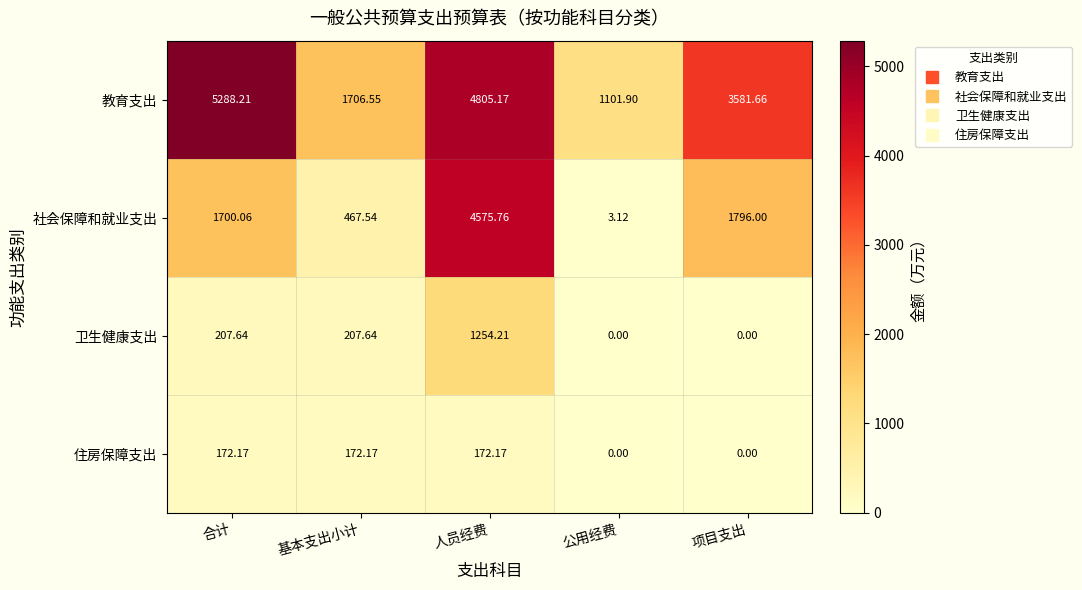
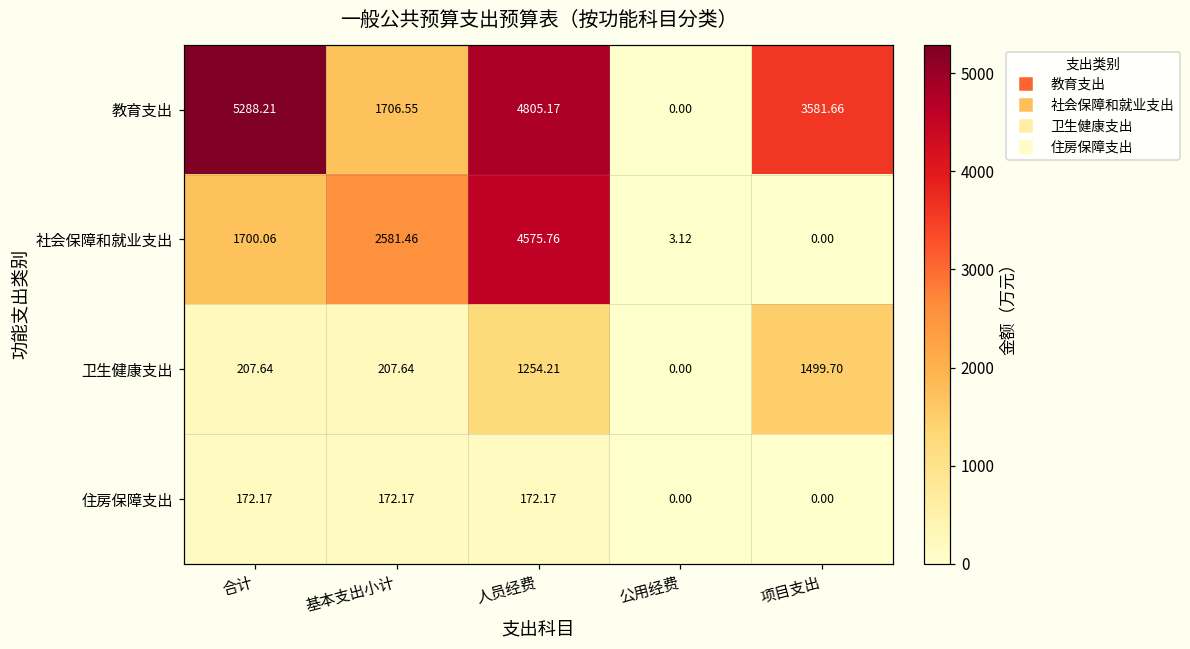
教育支出, 公用经费: 1101.90 -> 0.00
社会保障和就业支出, 基本支出小计: 467.54 -> 2581.46
社会保障和就业支出, 项目支出: 1796.00 -> 0.00
卫生健康支出, 项目支出: 0.00 -> 1499.70
